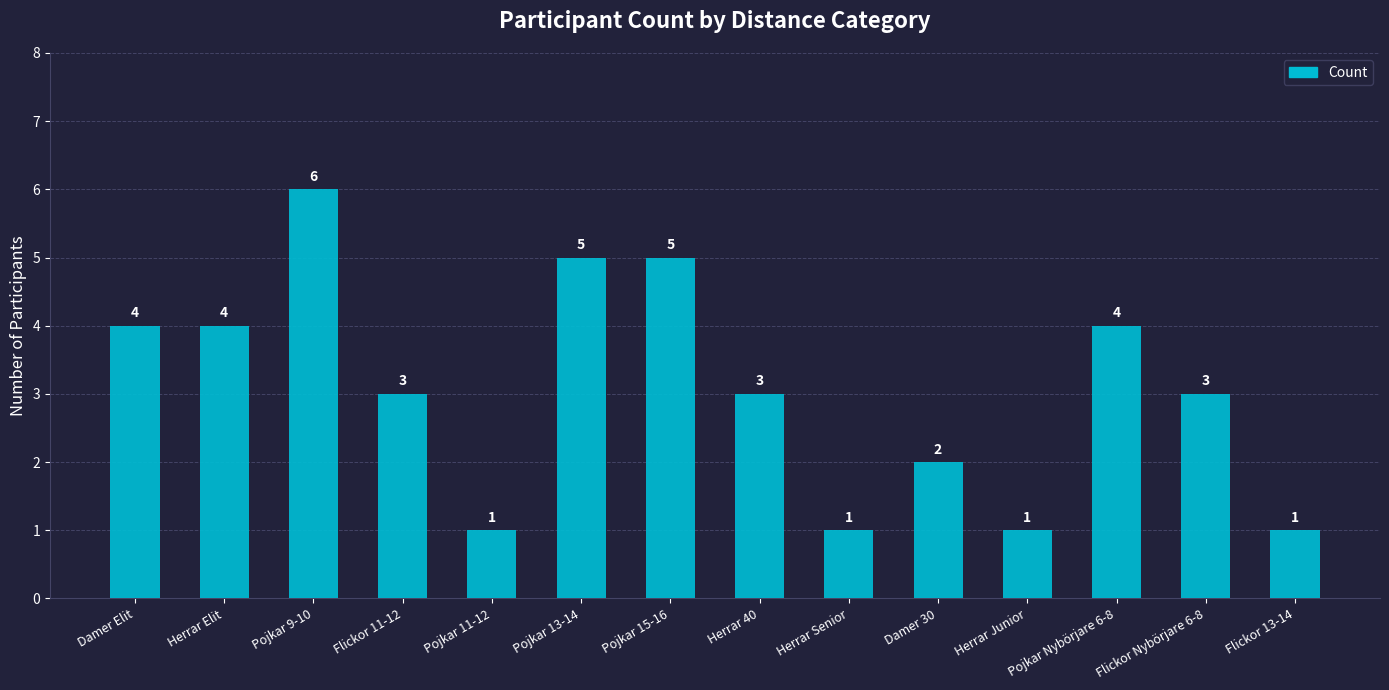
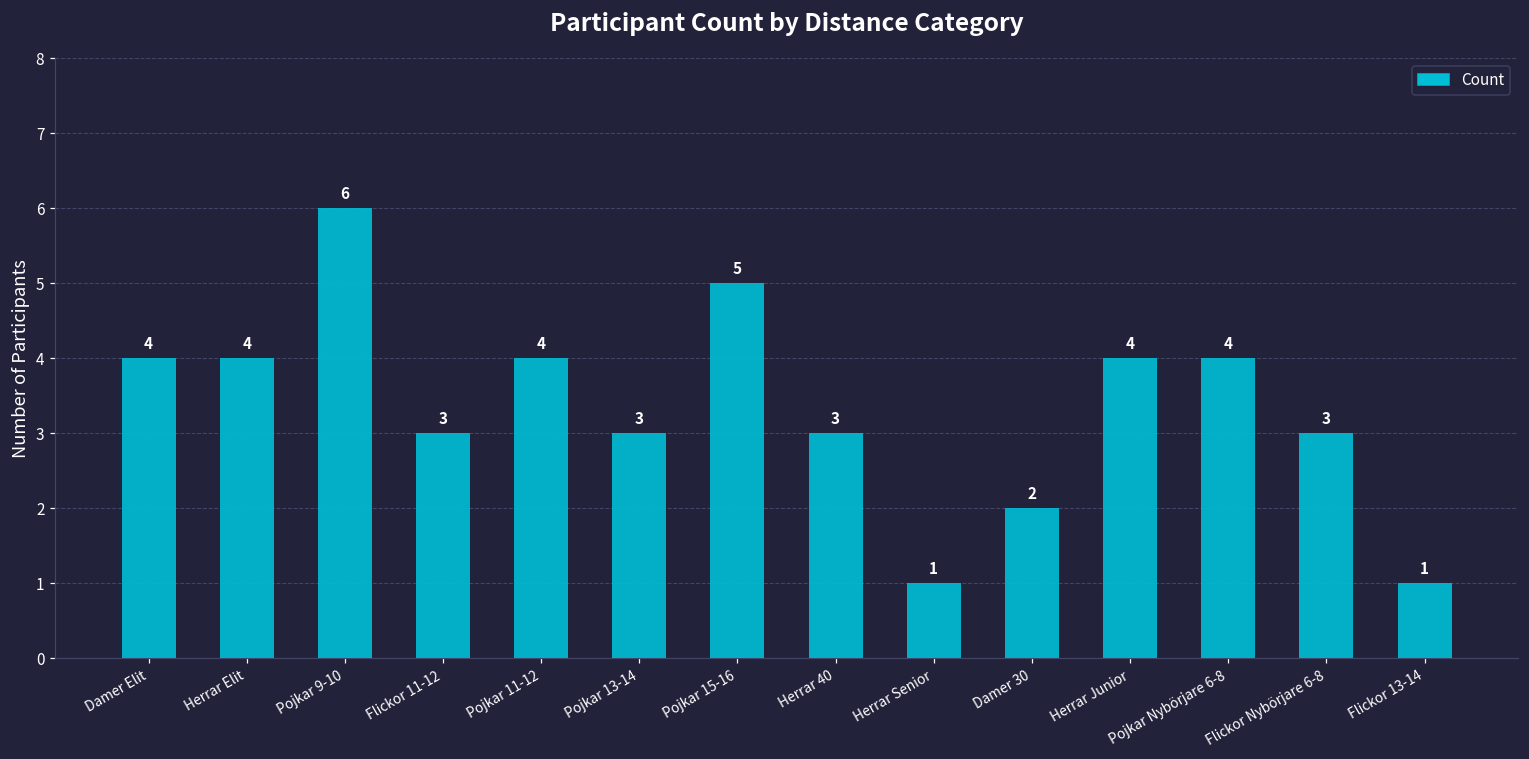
Pojkar 11-12: 1 -> 4
Pojkar 13-14: 5 -> 3
Herrar Junior: 1 -> 4
